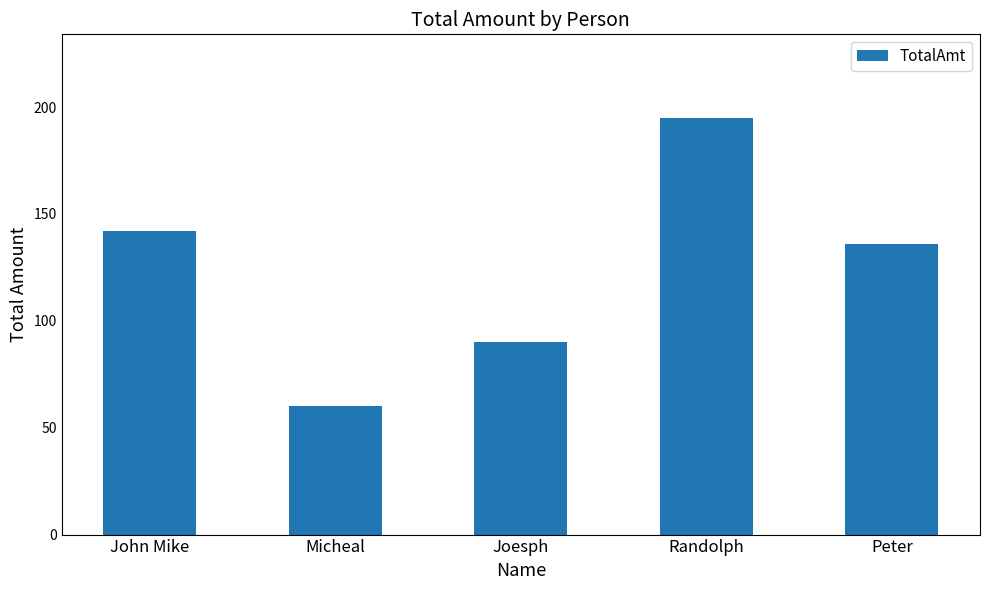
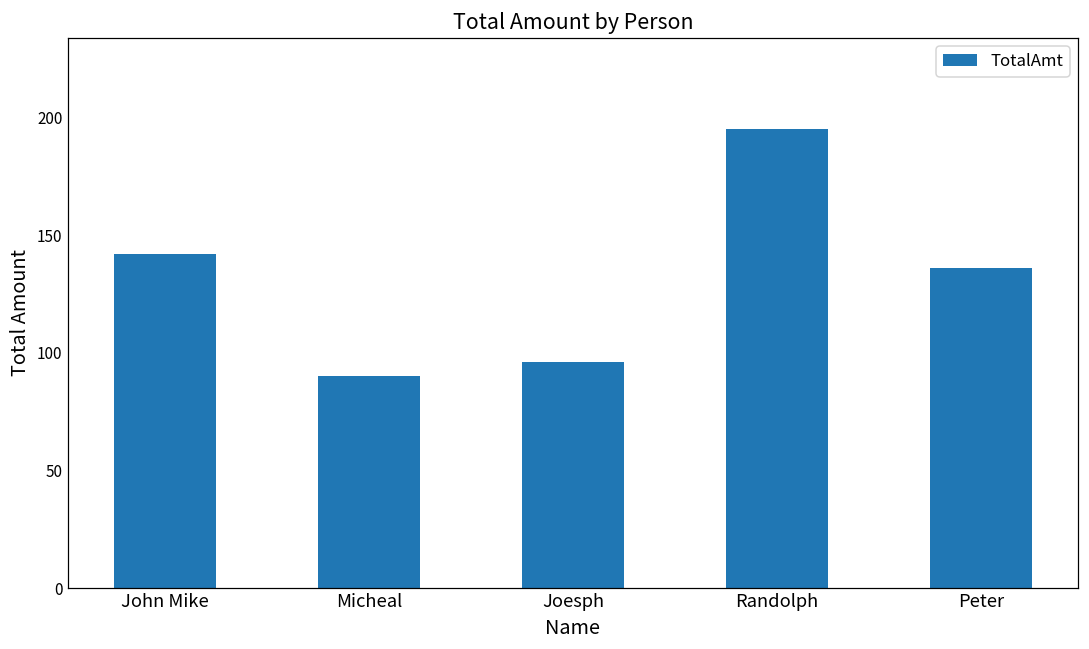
Micheal: 60 -> 90
Joesph: 90 -> 96
